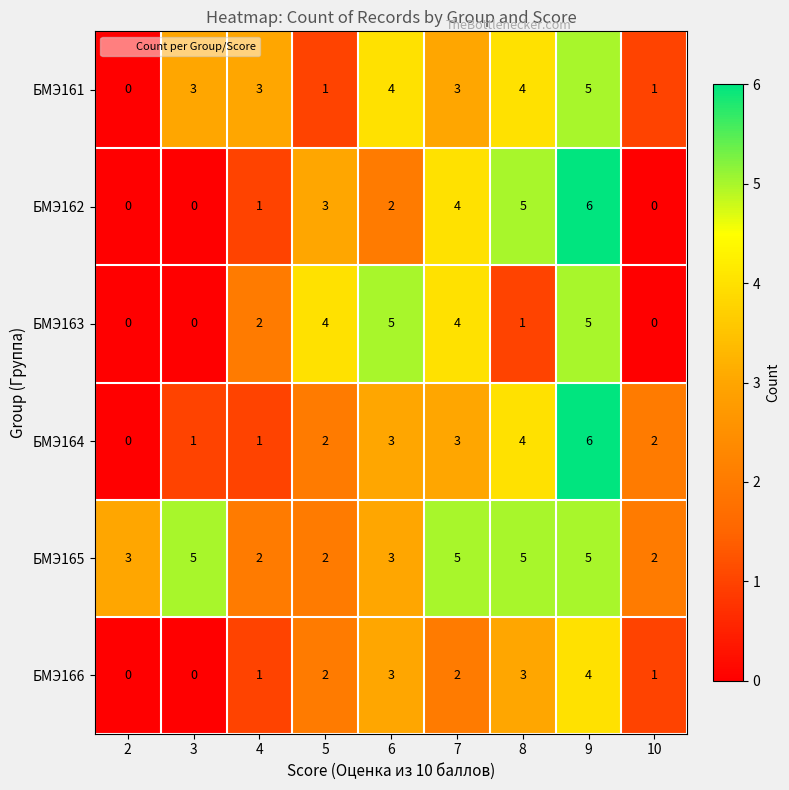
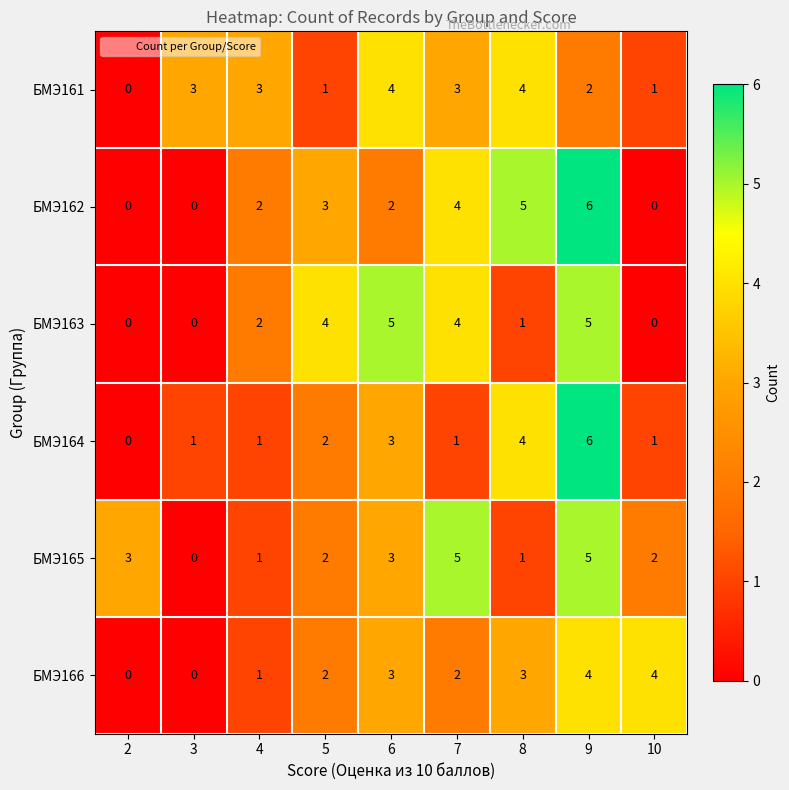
БМЭ161, 9: 5 -> 2
БМЭ162, 4: 1 -> 2
БМЭ164, 7: 3 -> 1
БМЭ164, 10: 2 -> 1
БМЭ165, 3: 5 -> 0
БМЭ165, 4: 2 -> 1
БМЭ165, 8: 5 -> 1
БМЭ166, 10: 1 -> 4
